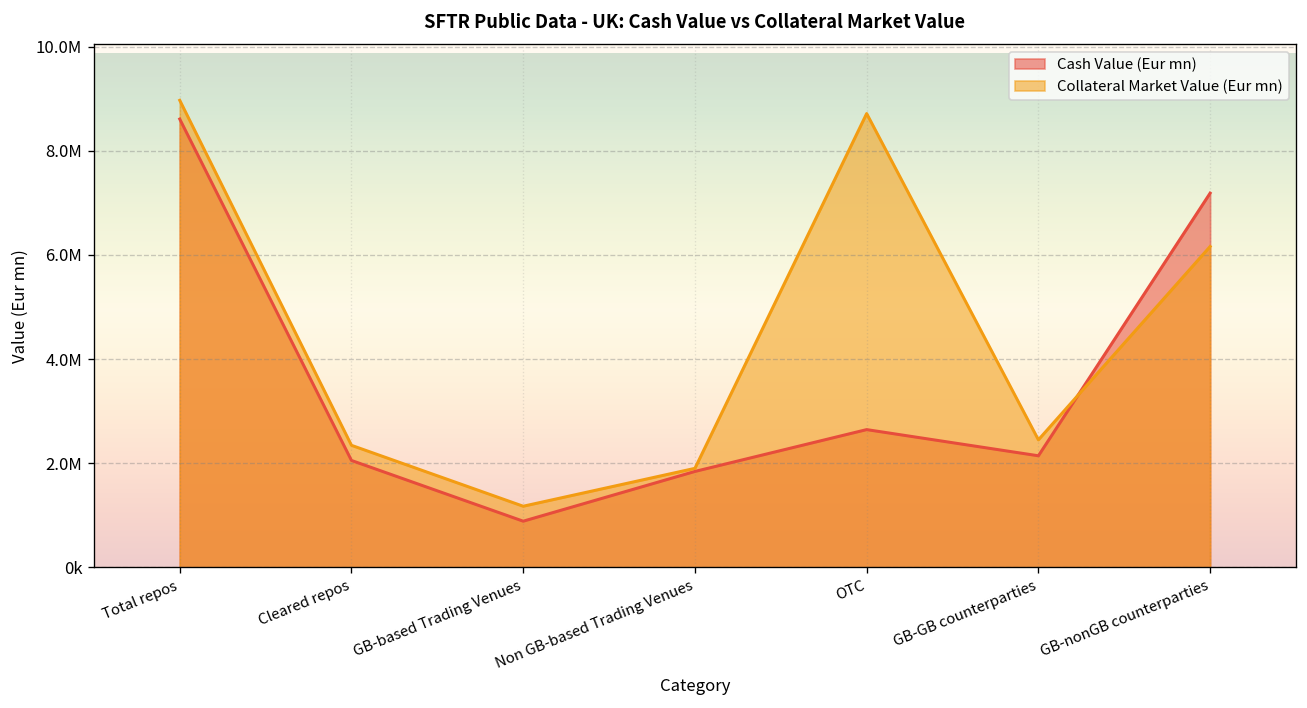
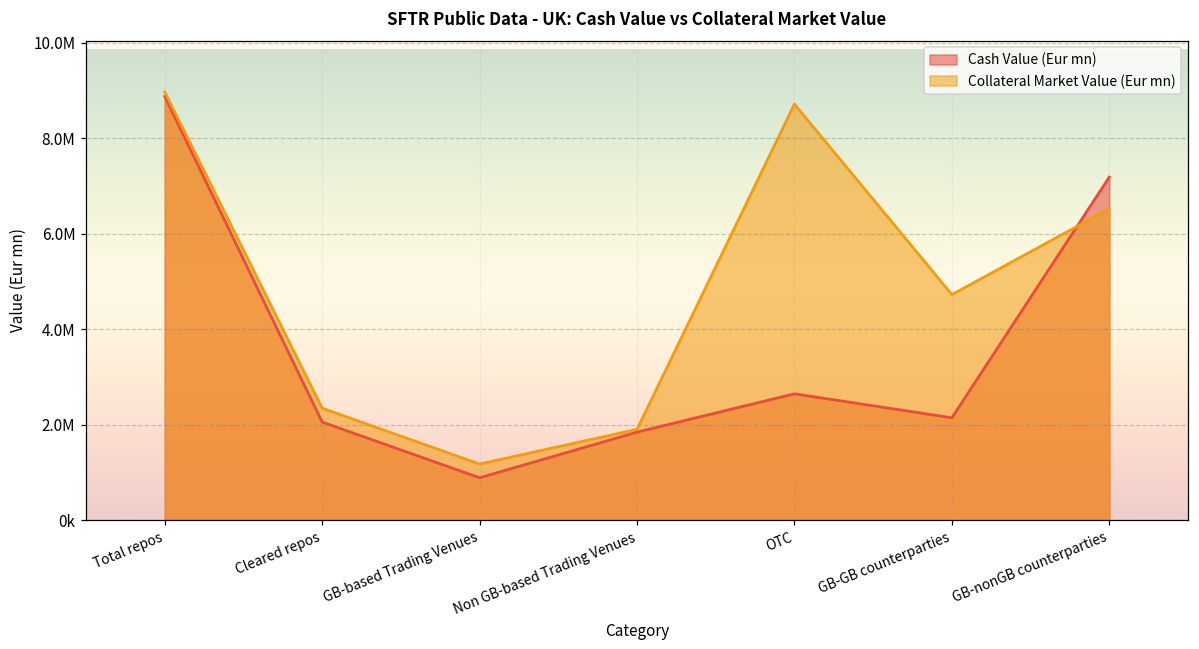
Cash Value (Eur mn), Total repos: 8600000 -> 8900000
Collateral Market Value (Eur mn), GB-GB counterparties: 2400000 -> 4700000
Collateral Market Value (Eur mn), GB-nonGB counterparties: 6200000 -> 6500000
